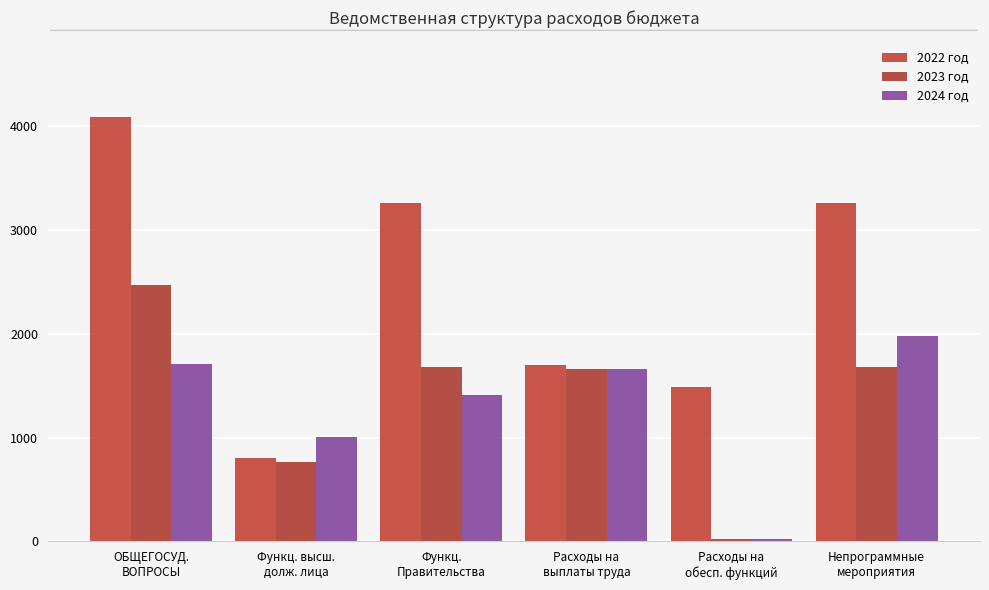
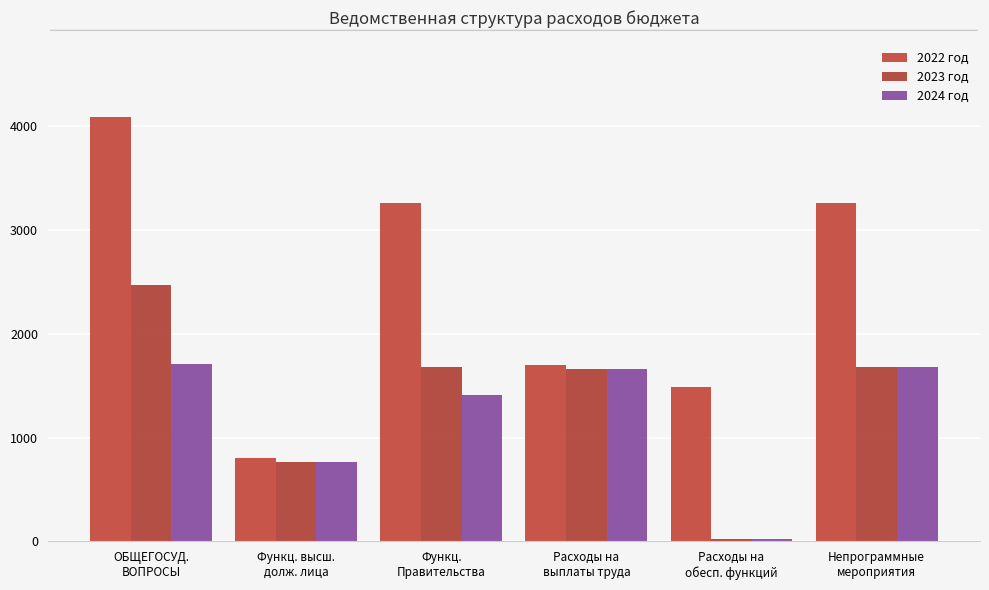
2024 год, Функц. высш. долж. лица: 1000 -> 770
2024 год, Непрограммные мероприятия: 1980 -> 1680
